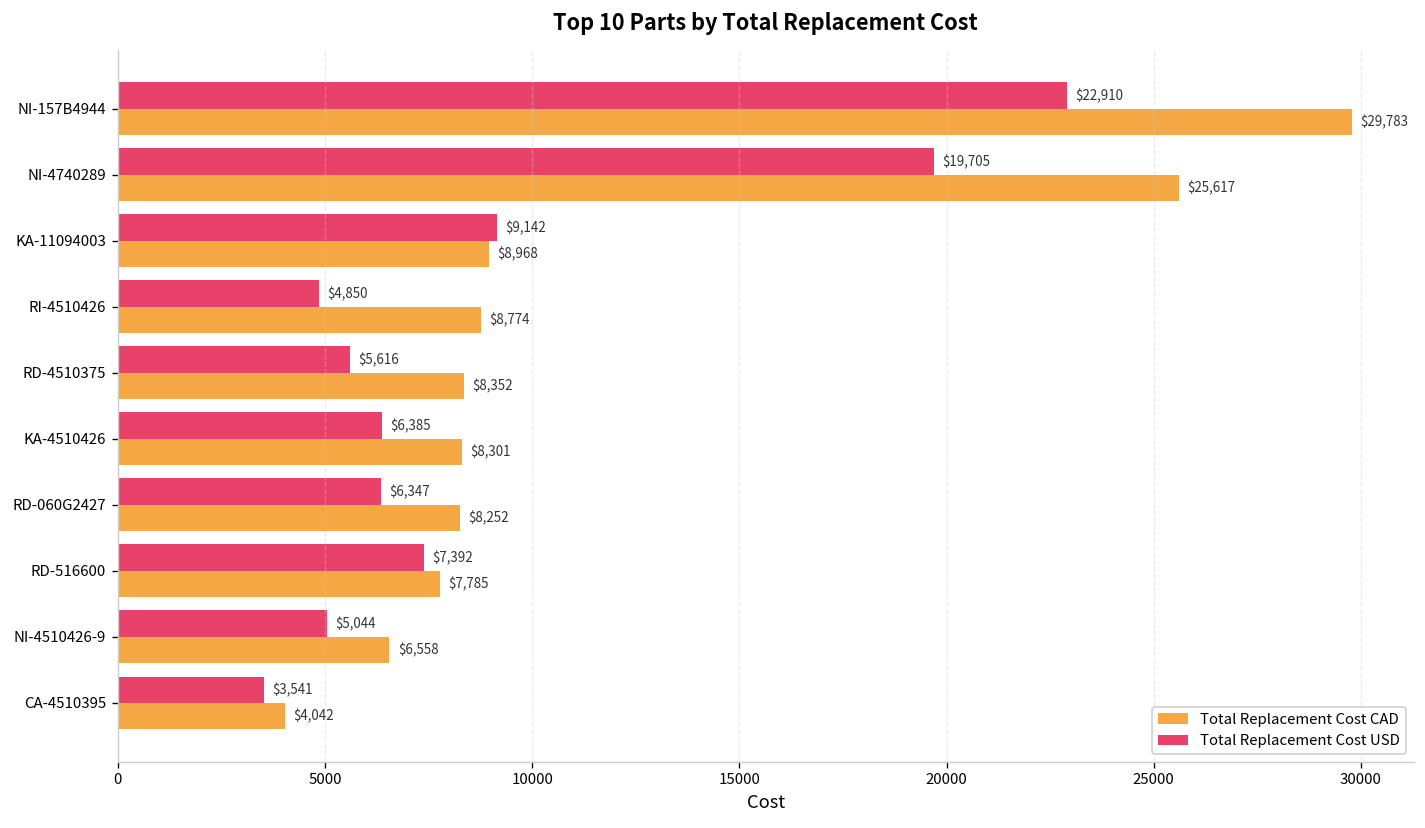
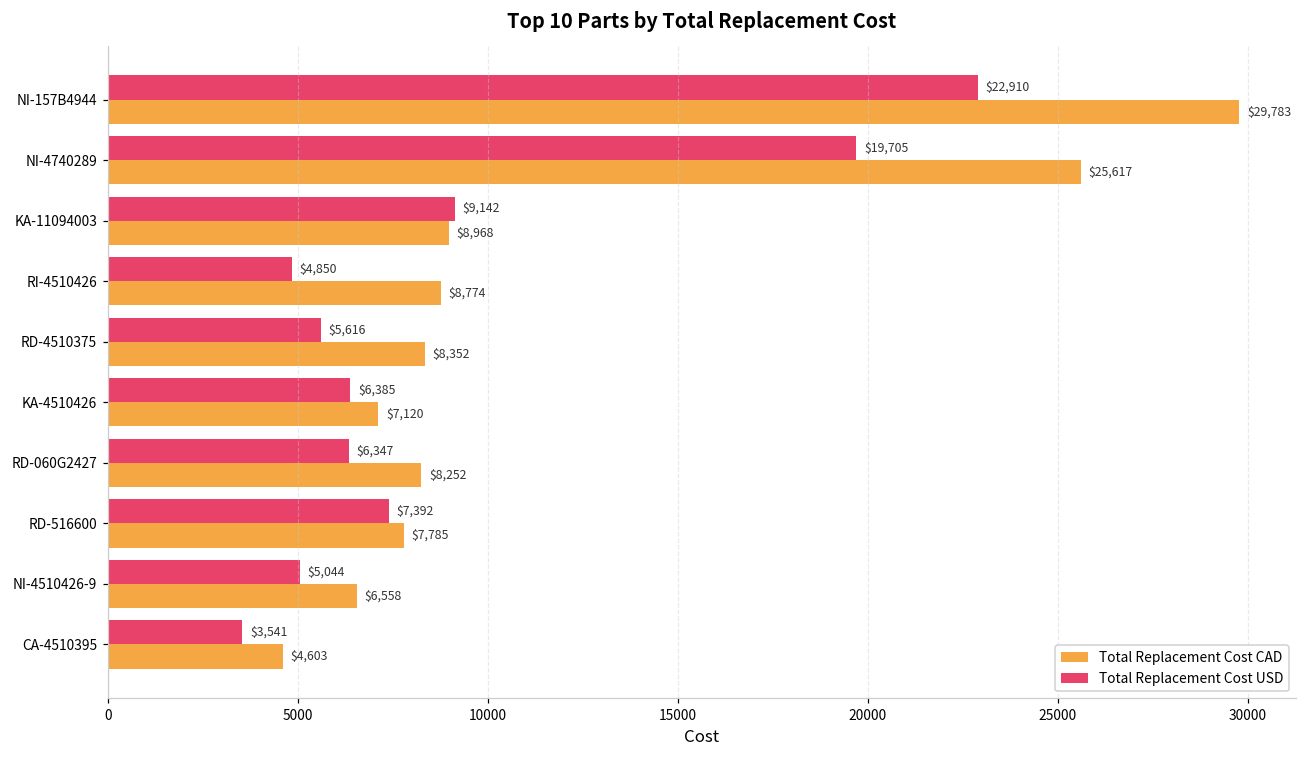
Total Replacement Cost CAD, KA-4510426: $8,301 -> $7,120
Total Replacement Cost CAD, CA-4510395: $4,042 -> $4,603
